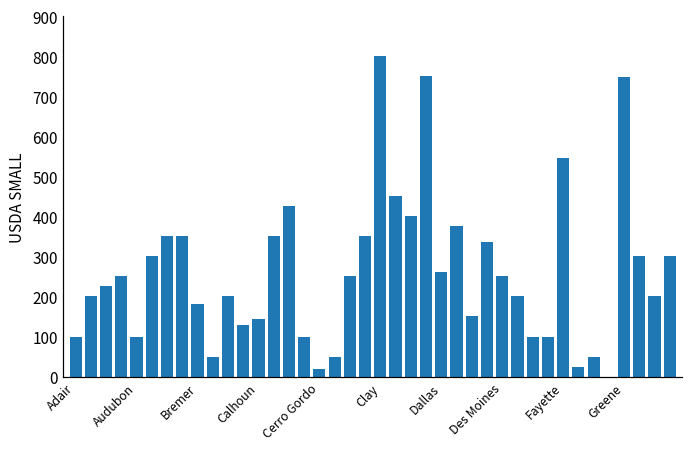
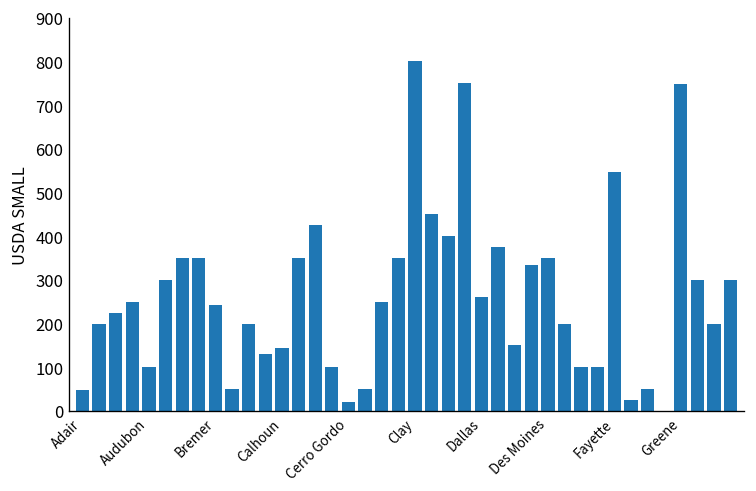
Adair: 100 -> 50
Bremer: 180 -> 240
Des Moines: 250 -> 350
